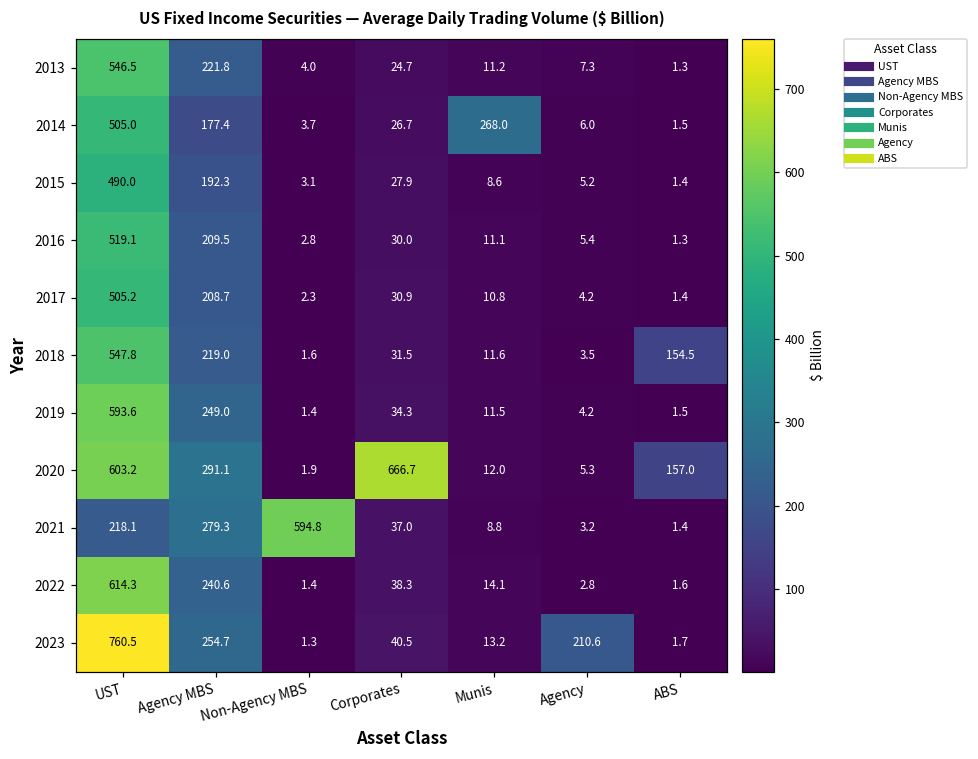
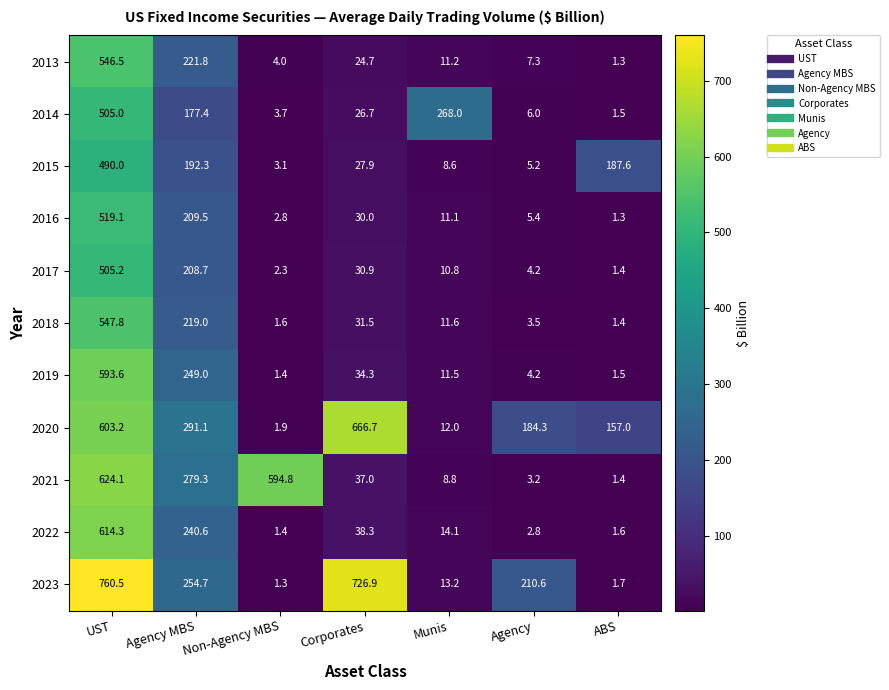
2015, ABS: 1.4 -> 187.6
2018, ABS: 154.5 -> 1.4
2020, Agency: 5.3 -> 184.3
2021, UST: 218.1 -> 624.1
2023, Corporates: 40.5 -> 726.9
